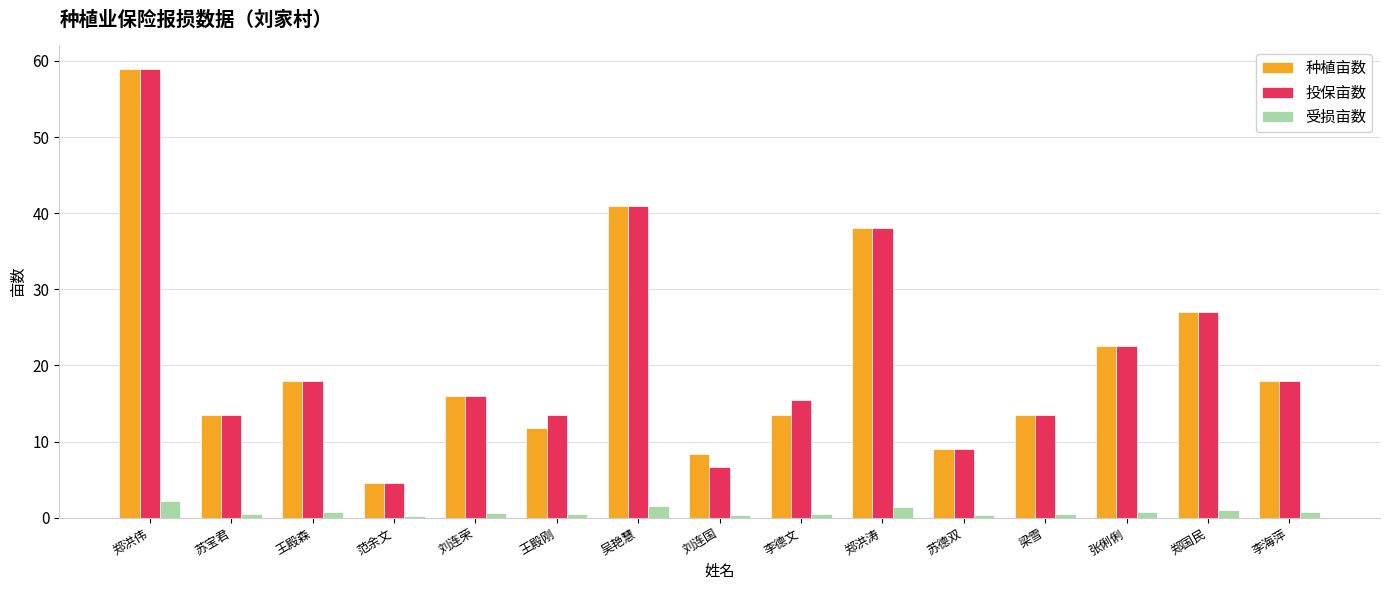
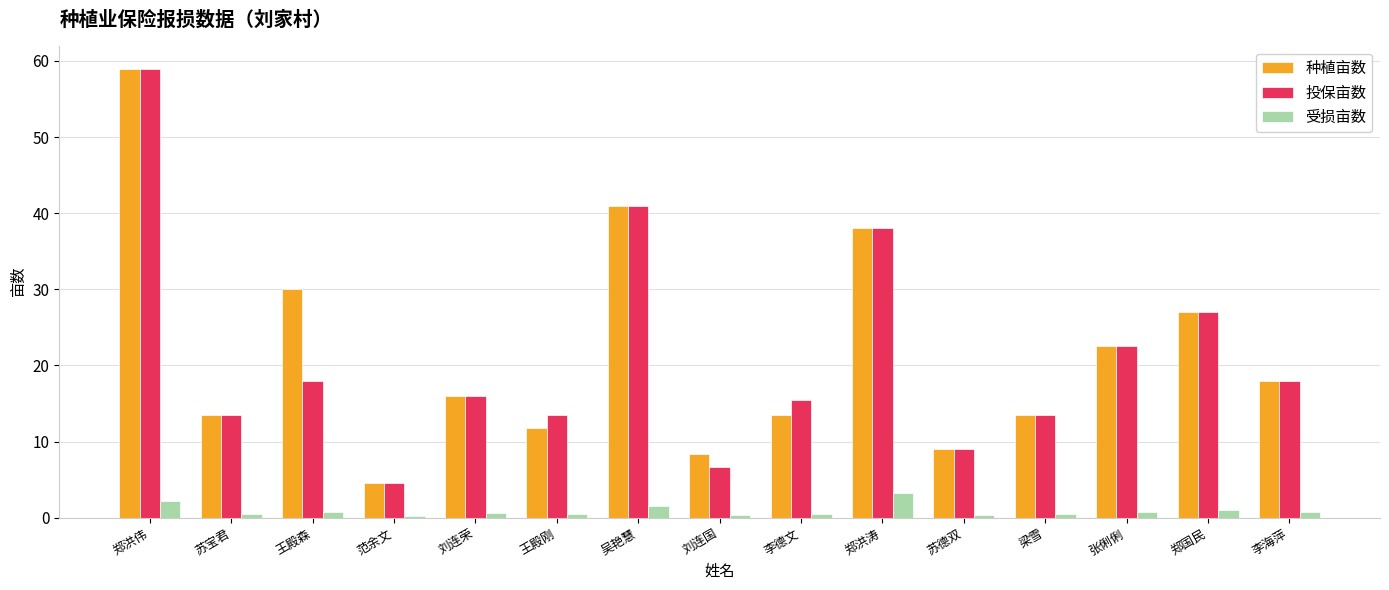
种植亩数, 王殿森: 18 -> 30
受损亩数, 郑洪涛: 1 -> 3
